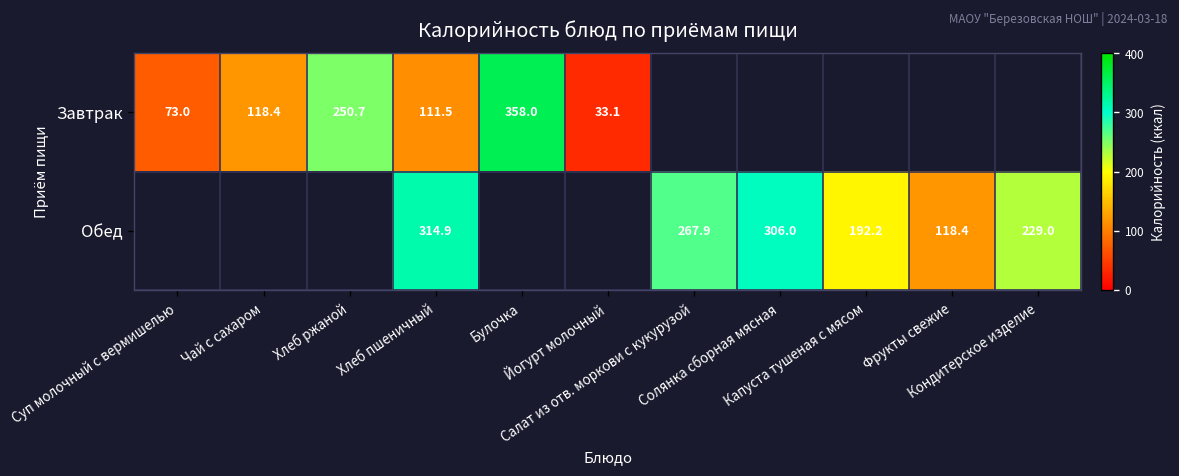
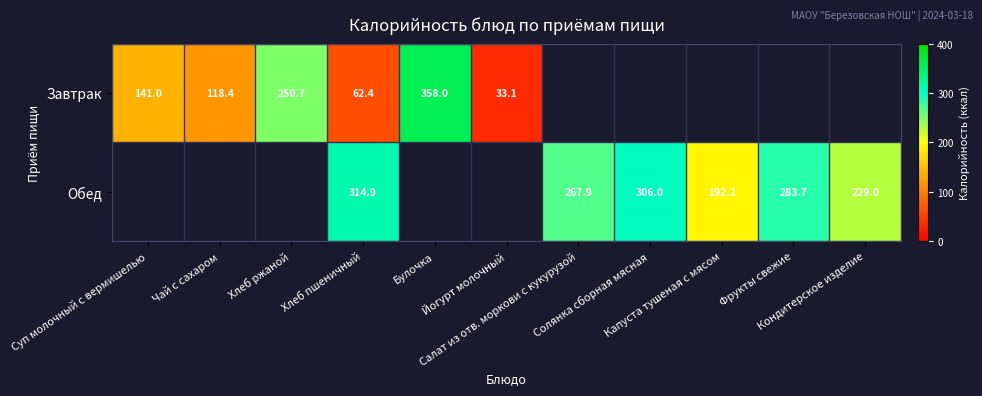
Завтрак, Суп молочный с вермишелью: 73.0 -> 141.0
Завтрак, Хлеб пшеничный: 111.5 -> 62.4
Обед, Фрукты свежие: 118.4 -> 283.7
